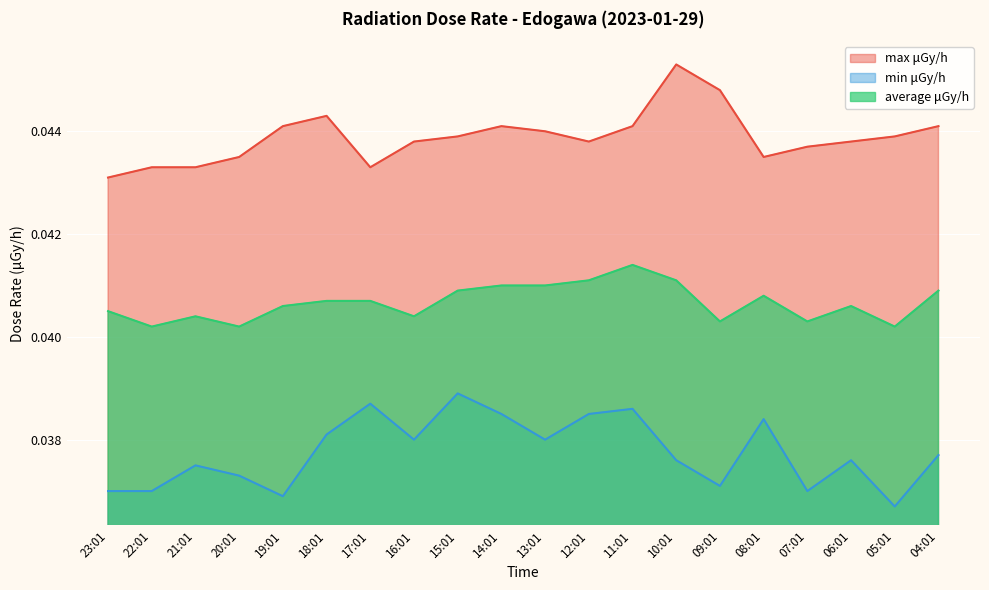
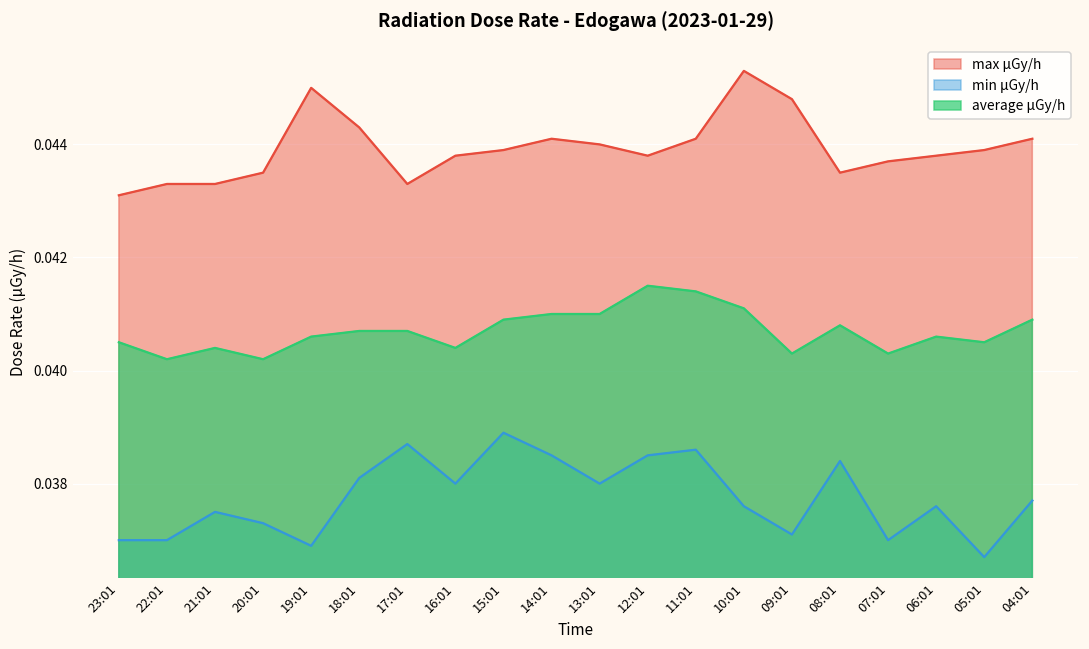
max μGy/h, 19:01: 0.0441 -> 0.0450
average μGy/h, 12:01: 0.0411 -> 0.0415
average μGy/h, 05:01: 0.0402 -> 0.0405
